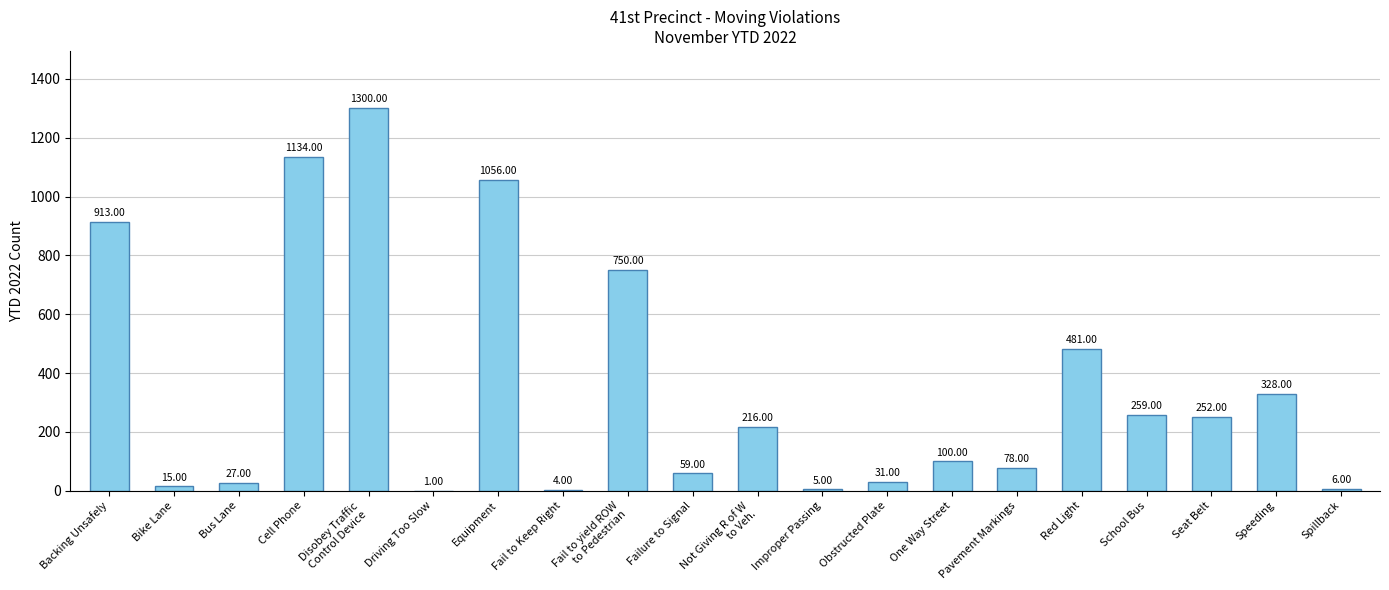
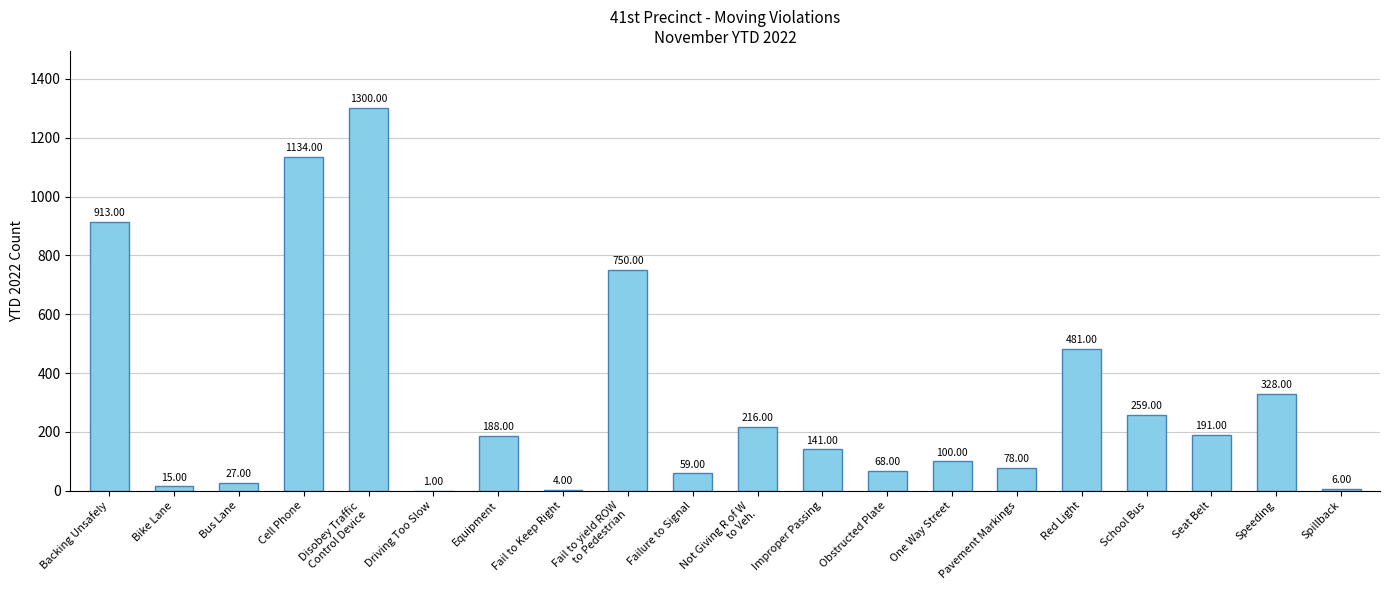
Equipment: 1056.00 -> 188.00
Improper Passing: 5.00 -> 141.00
Obstructed Plate: 31.00 -> 68.00
Seat Belt: 252.00 -> 191.00
